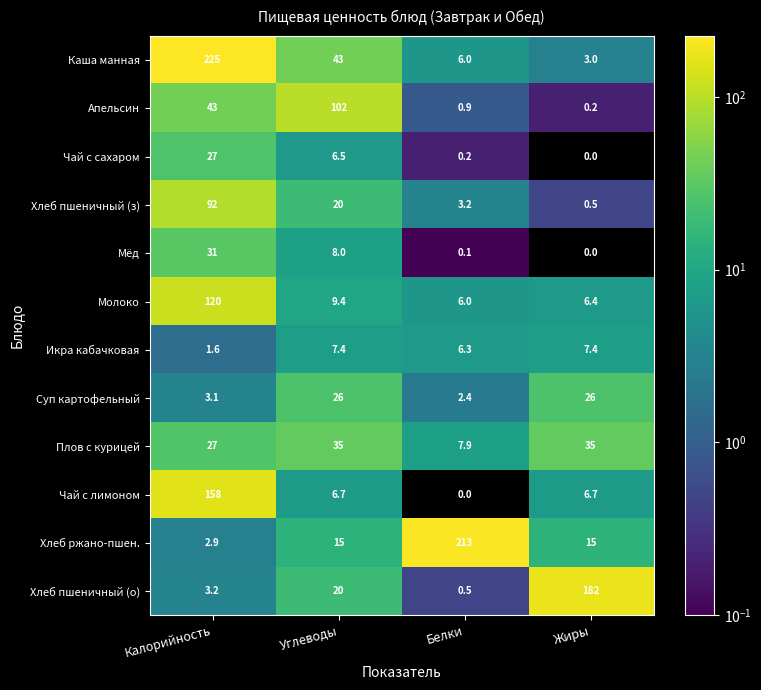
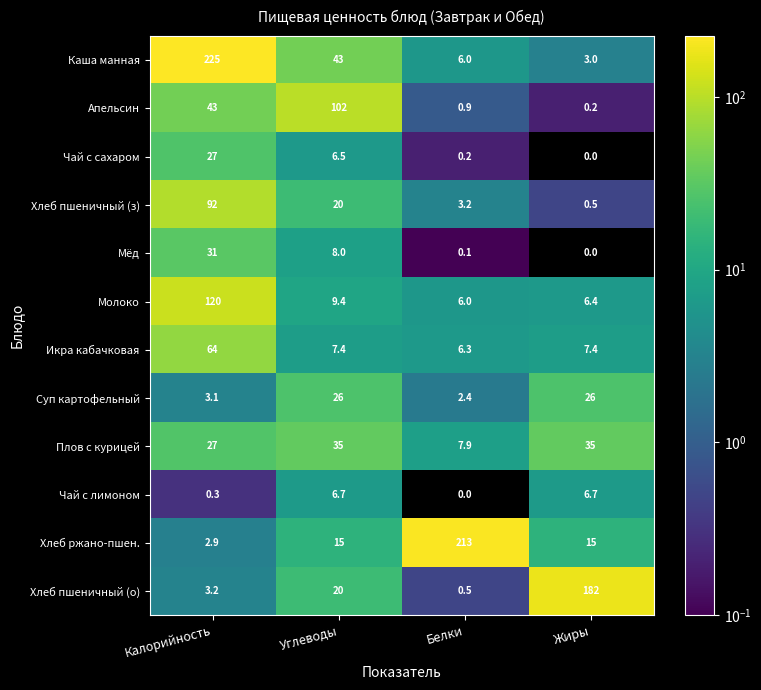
Икра кабачковая, Калорийность: 1.6 -> 64
Чай с лимоном, Калорийность: 158 -> 0.3
